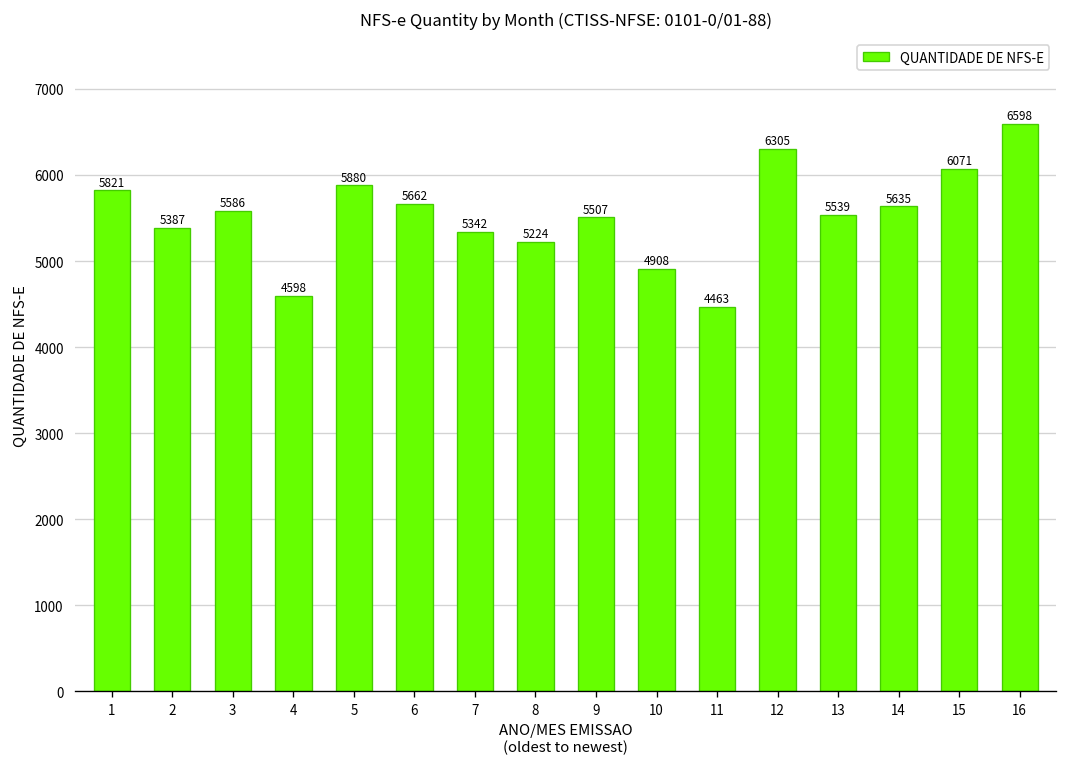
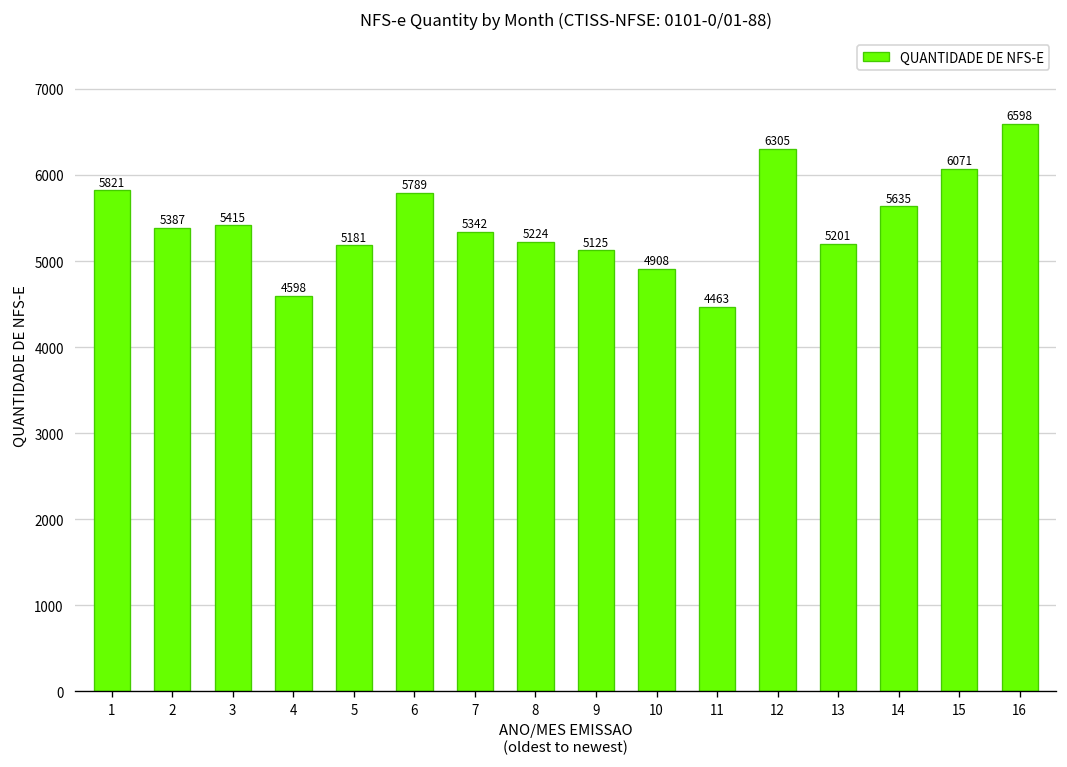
3: 5586 -> 5415
5: 5880 -> 5181
6: 5662 -> 5789
9: 5507 -> 5125
13: 5539 -> 5201
